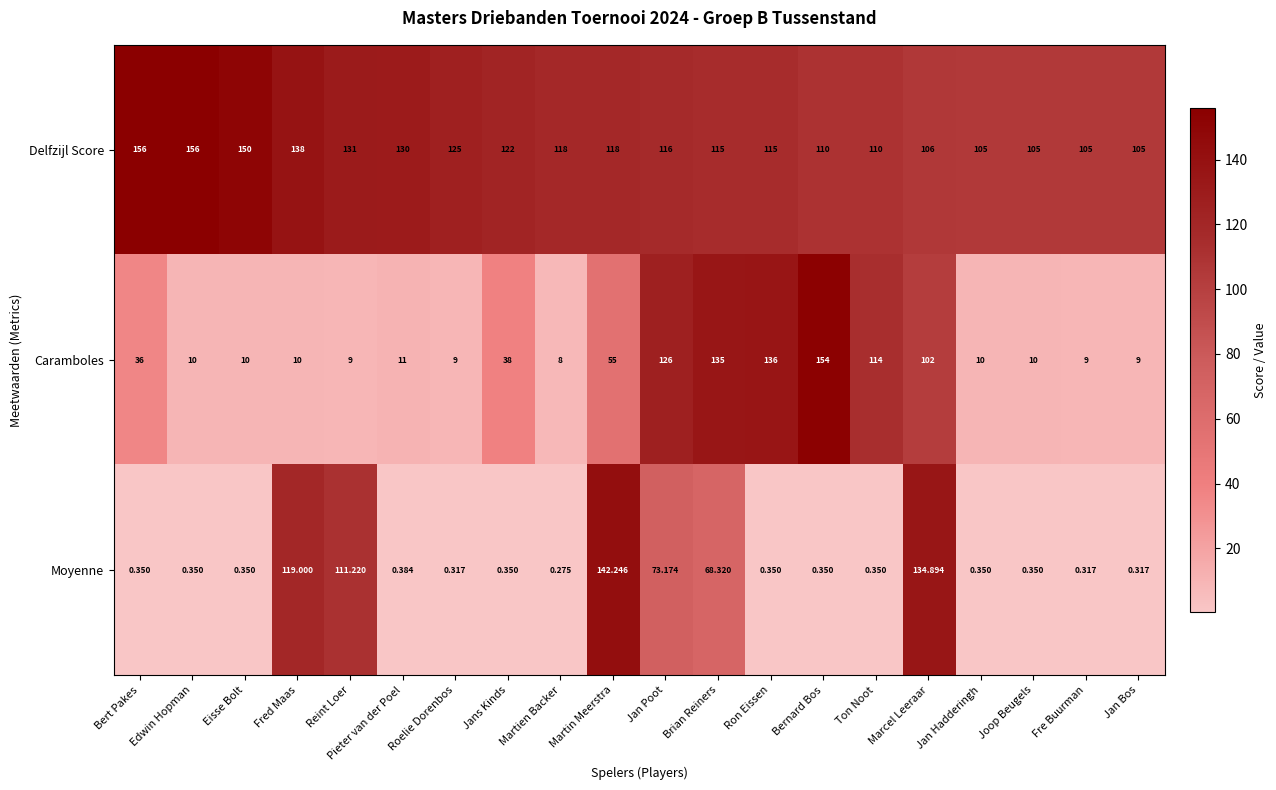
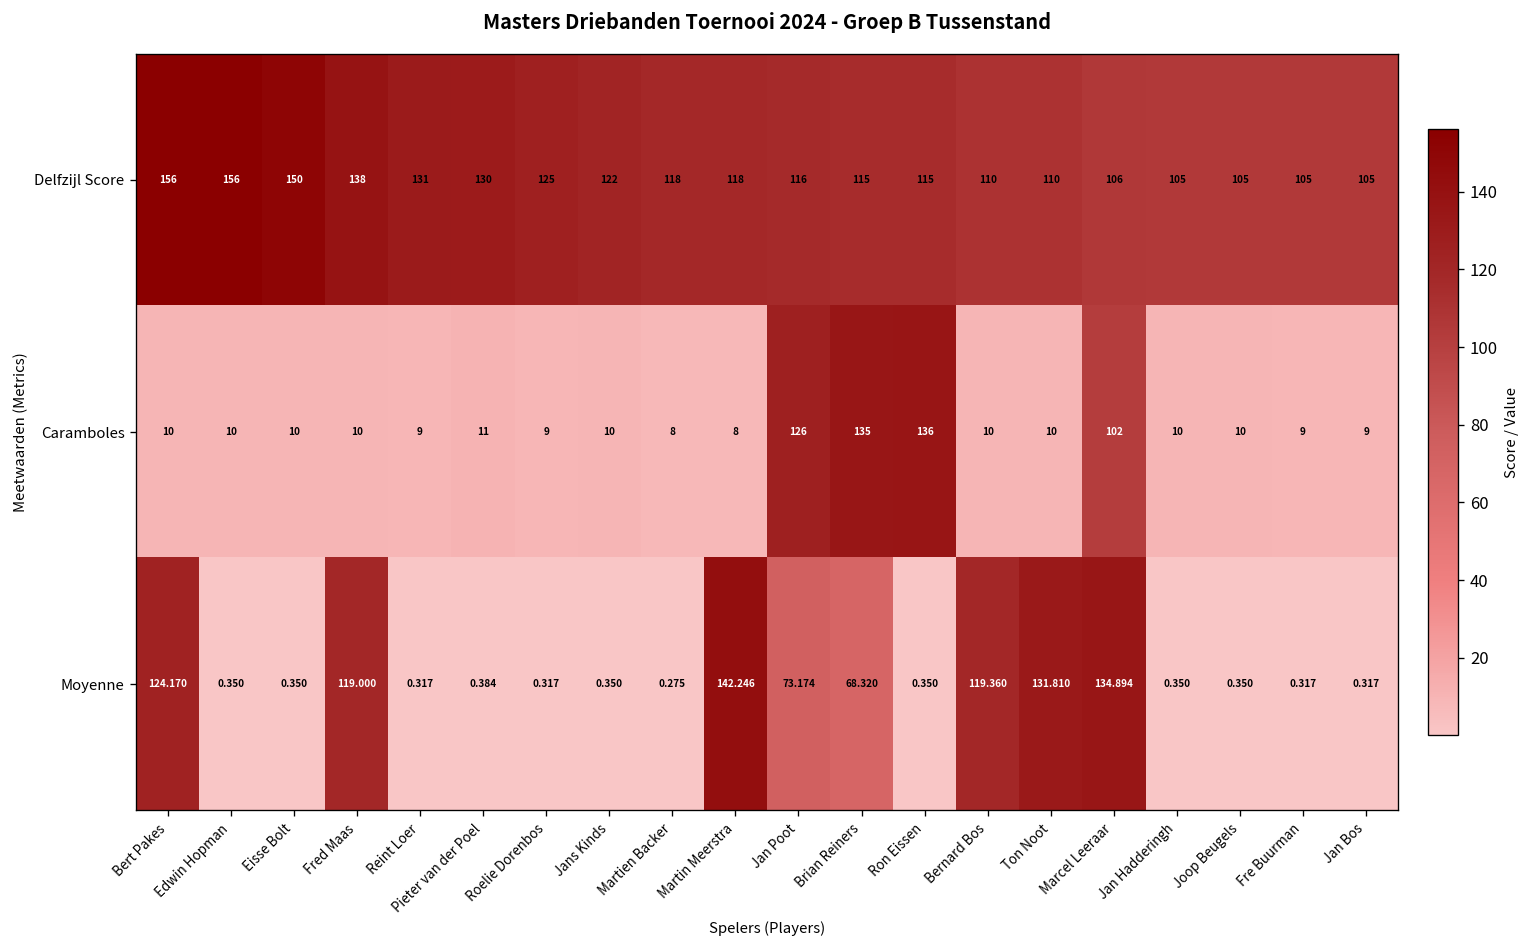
Caramboles, Bert Pakes: 36 -> 10
Caramboles, Jans Kinds: 38 -> 10
Caramboles, Martin Meerstra: 55 -> 8
Caramboles, Bernard Bos: 154 -> 10
Caramboles, Ton Noot: 114 -> 10
Moyenne, Bert Pakes: 0.350 -> 124.170
Moyenne, Reint Loer: 111.220 -> 0.317
Moyenne, Bernard Bos: 0.350 -> 119.360
Moyenne, Ton Noot: 0.350 -> 131.810
